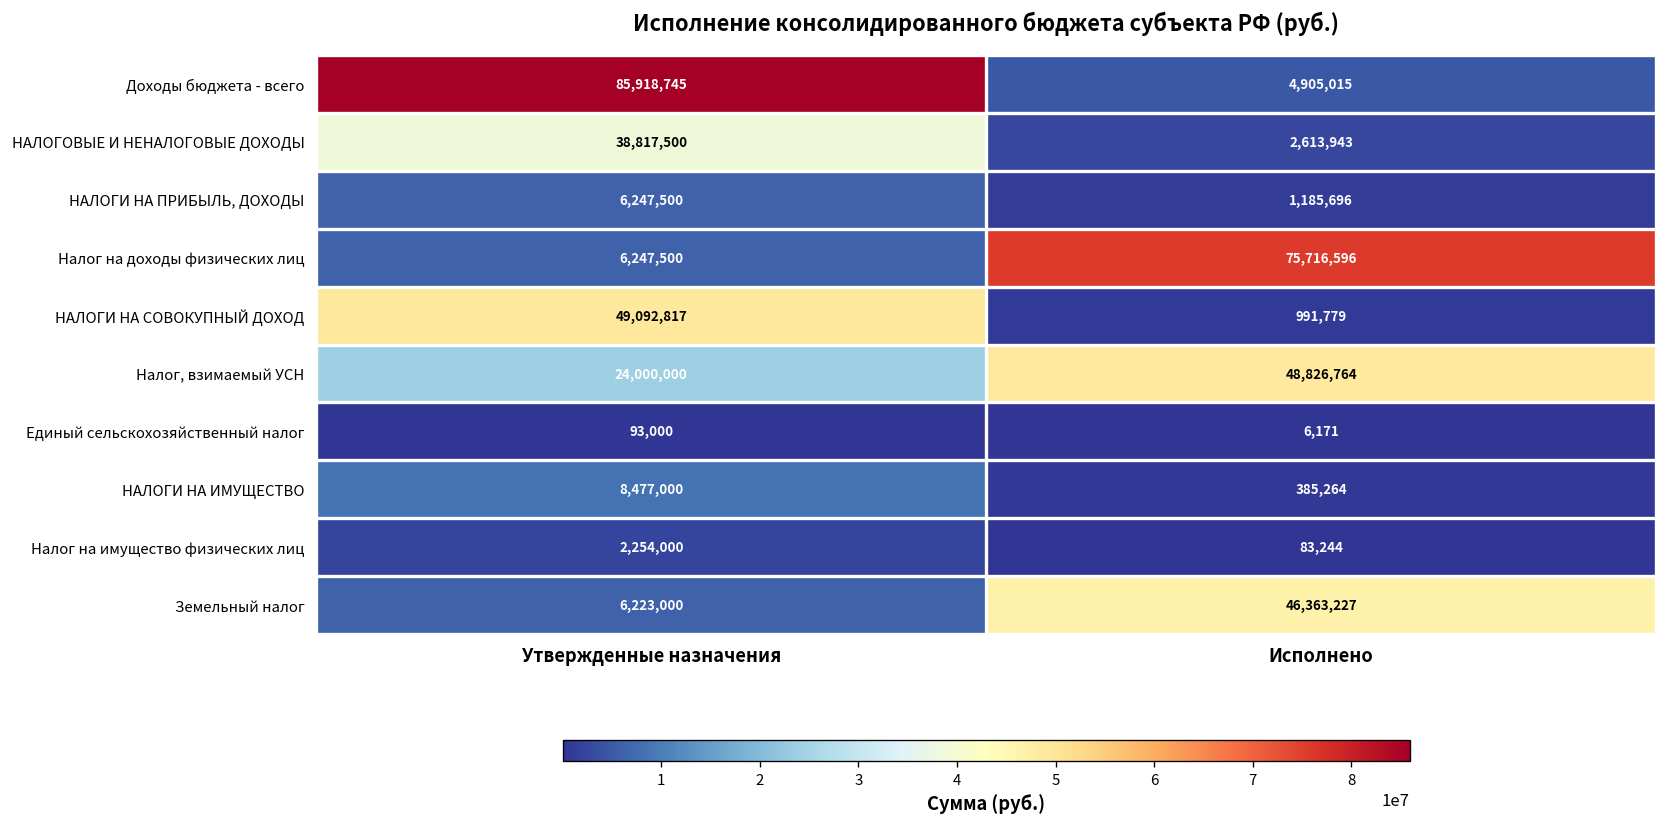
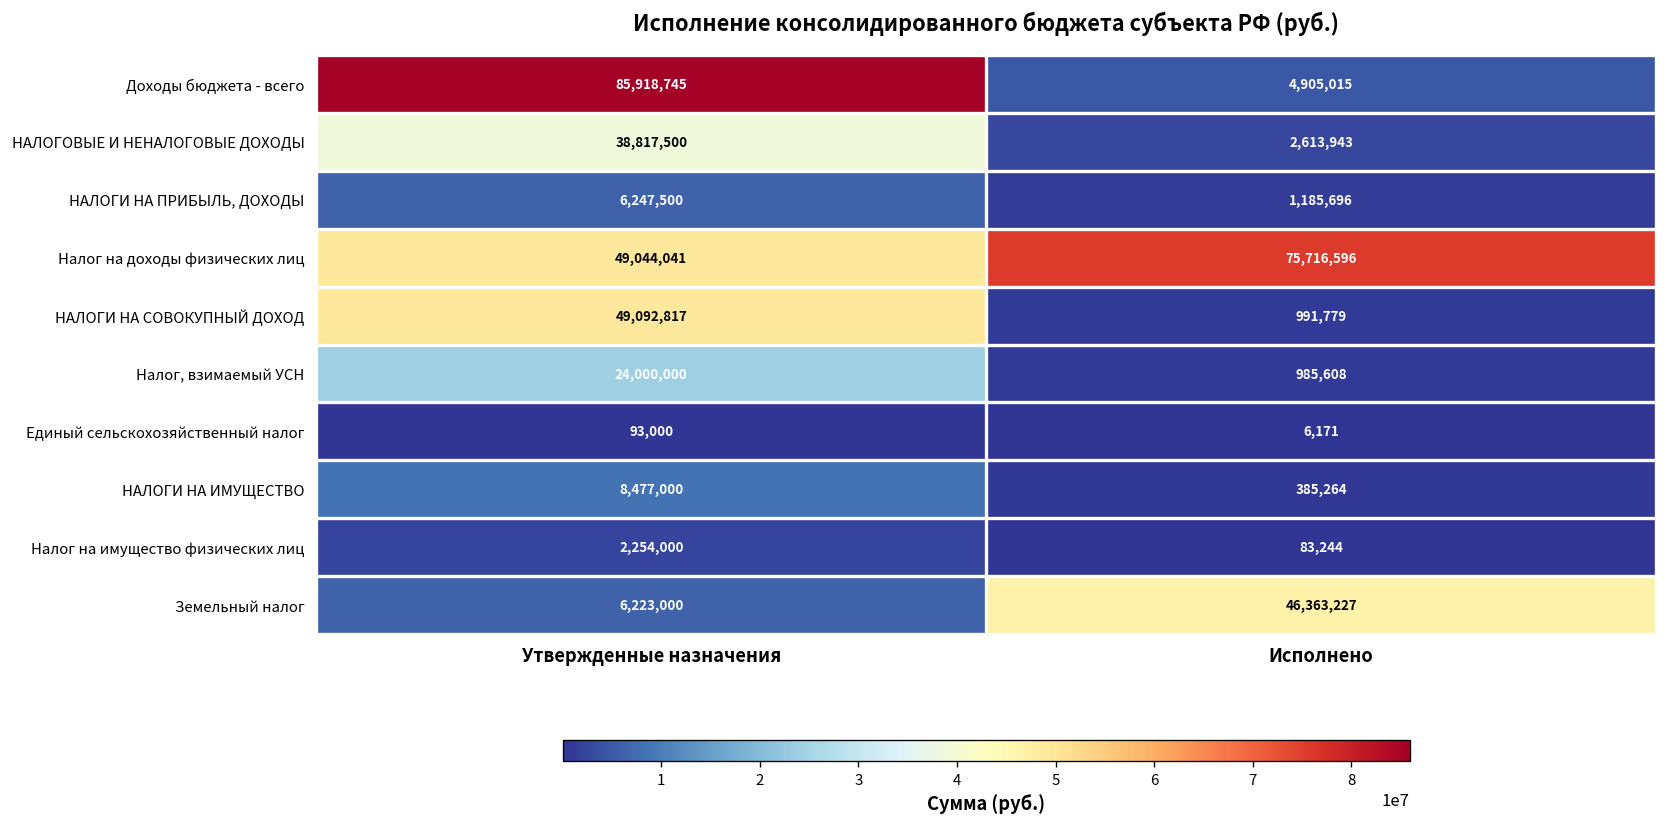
Налог на доходы физических лиц, Утвержденные назначения: 6,247,500 -> 49,044,041
Налог, взимаемый УСН, Исполнено: 48,826,764 -> 985,608
